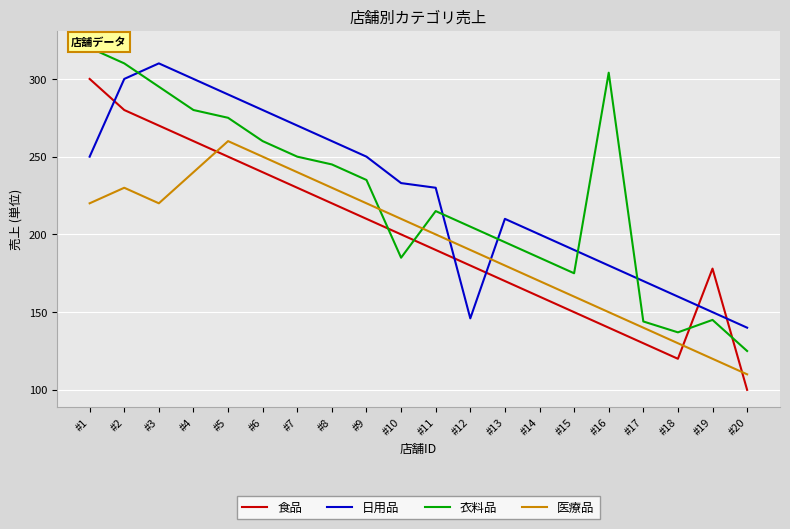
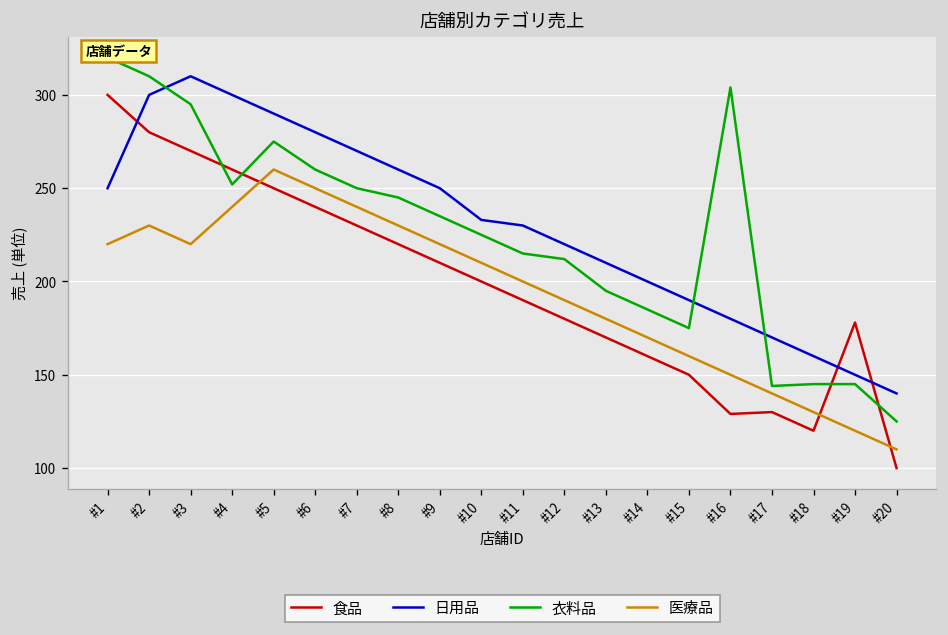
衣料品, #4: 280 -> 252
衣料品, #10: 185 -> 225
日用品, #12: 146 -> 220
衣料品, #12: 205 -> 212
食品, #16: 140 -> 129
衣料品, #18: 137 -> 145
